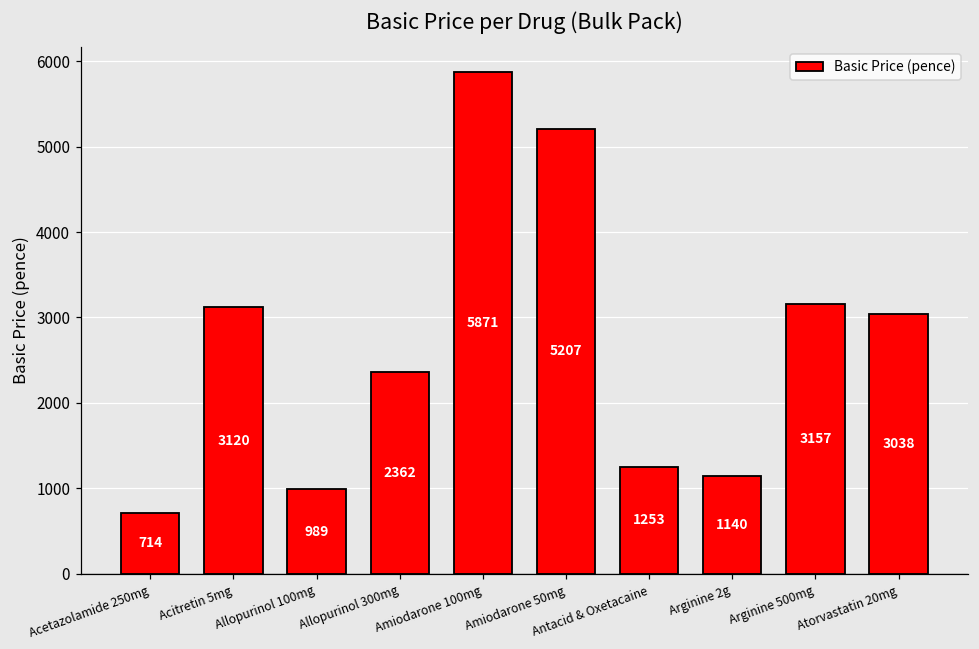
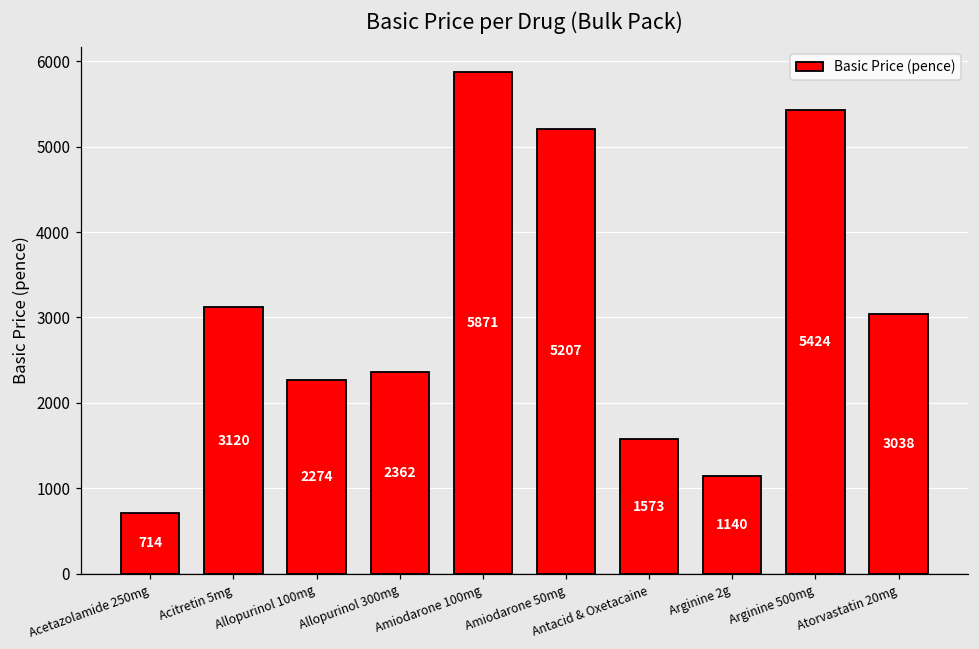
Allopurinol 100mg: 989 -> 2274
Antacid & Oxetacaine: 1253 -> 1573
Arginine 500mg: 3157 -> 5424
